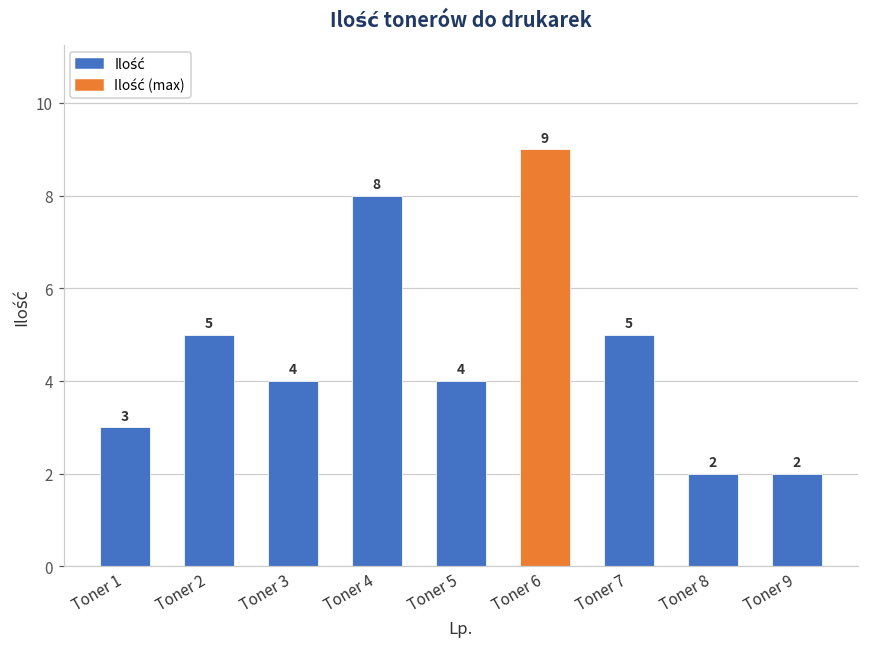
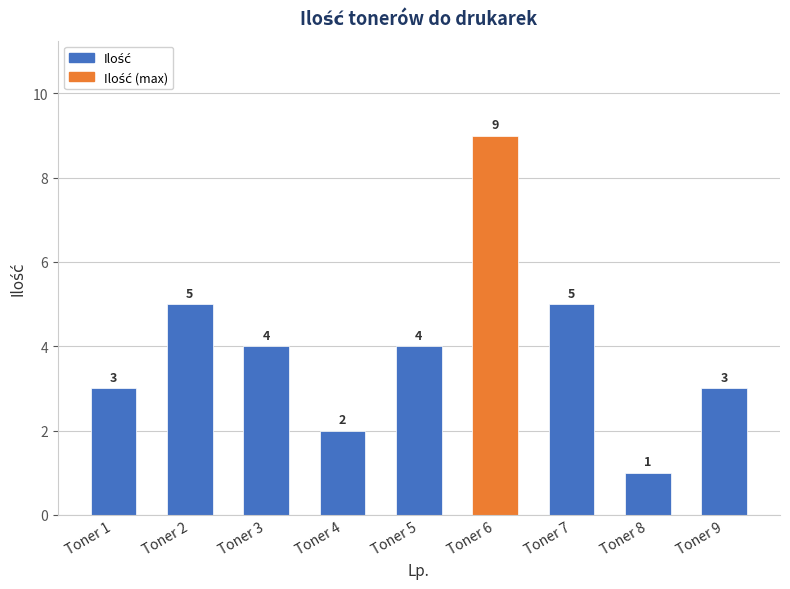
Toner 4: 8 -> 2
Toner 8: 2 -> 1
Toner 9: 2 -> 3
